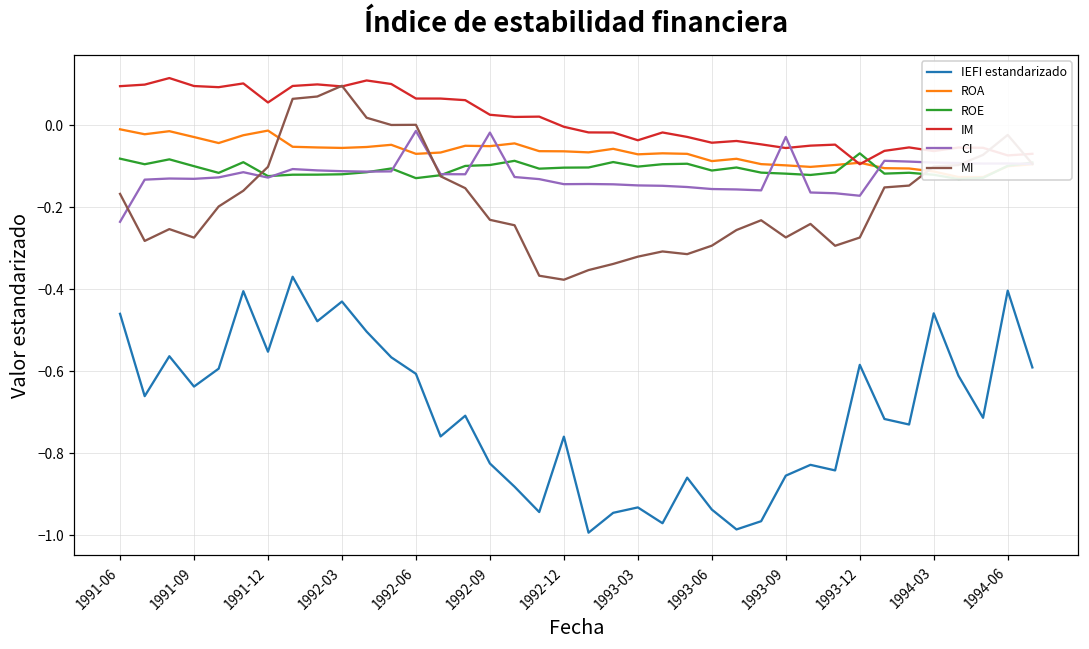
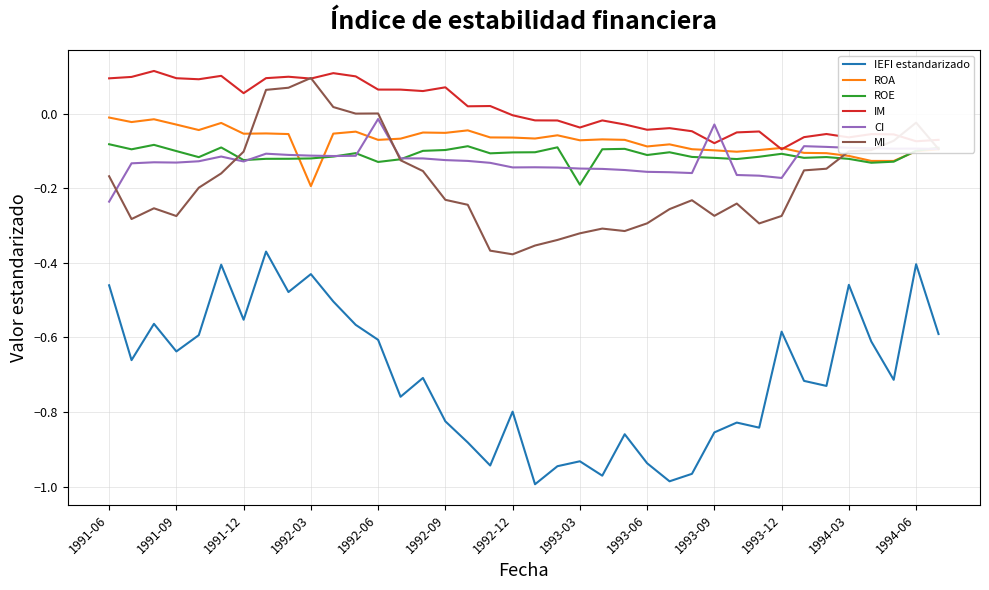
ROA, 1991-12: -0.01 -> -0.05
ROA, 1992-03: -0.06 -> -0.19
IM, 1992-09: 0.03 -> 0.07
CI, 1992-09: -0.02 -> -0.12
IEFI estandarizado, 1992-12: -0.76 -> -0.80
ROE, 1993-03: -0.10 -> -0.19
IM, 1993-09: -0.06 -> -0.08
ROE, 1993-12: -0.07 -> -0.11
